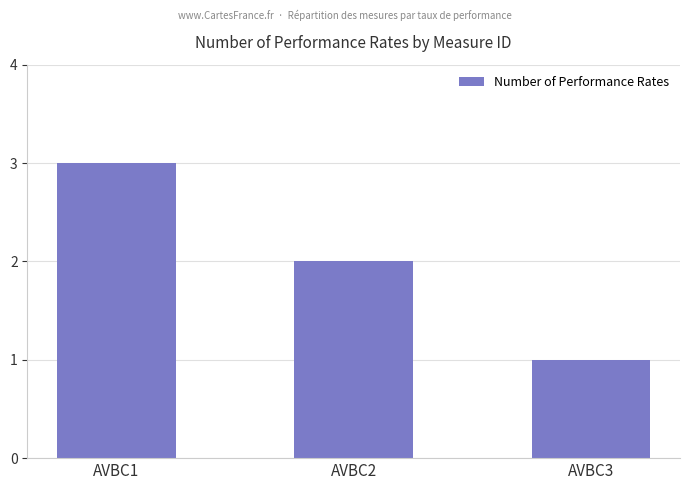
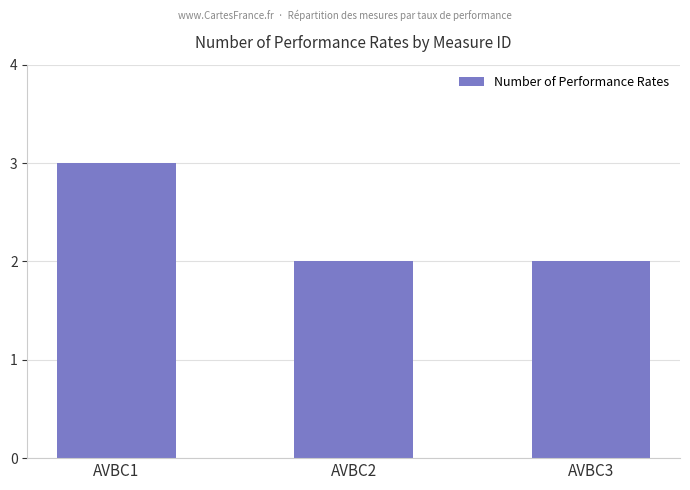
AVBC3: 1 -> 2
